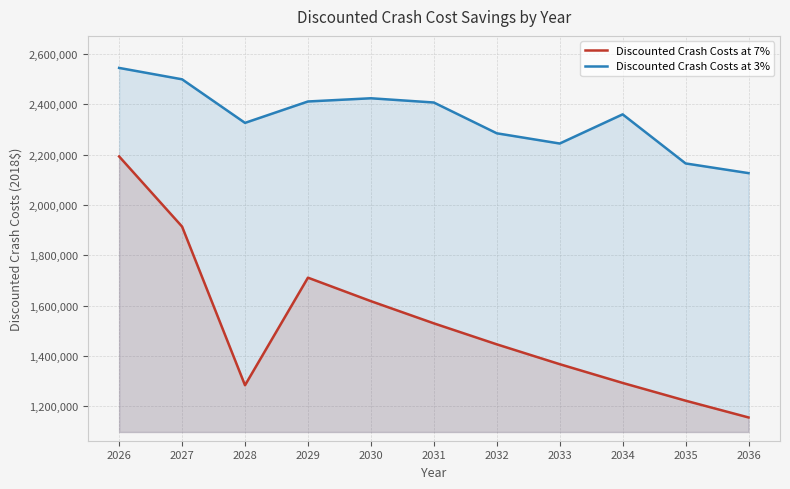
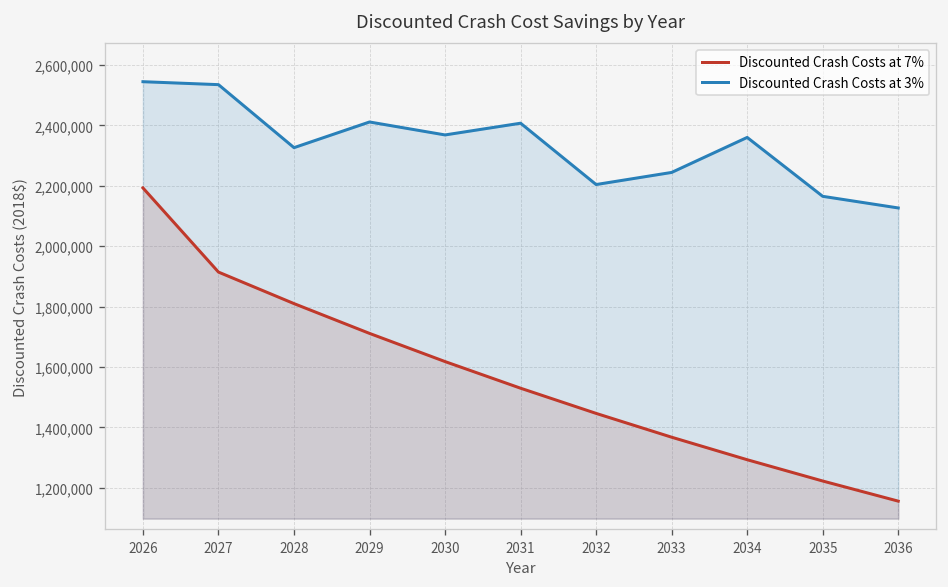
Discounted Crash Costs at 3%, 2027: 2,500,000 -> 2,540,000
Discounted Crash Costs at 7%, 2028: 1,280,000 -> 1,810,000
Discounted Crash Costs at 3%, 2030: 2,420,000 -> 2,370,000
Discounted Crash Costs at 3%, 2032: 2,290,000 -> 2,200,000
